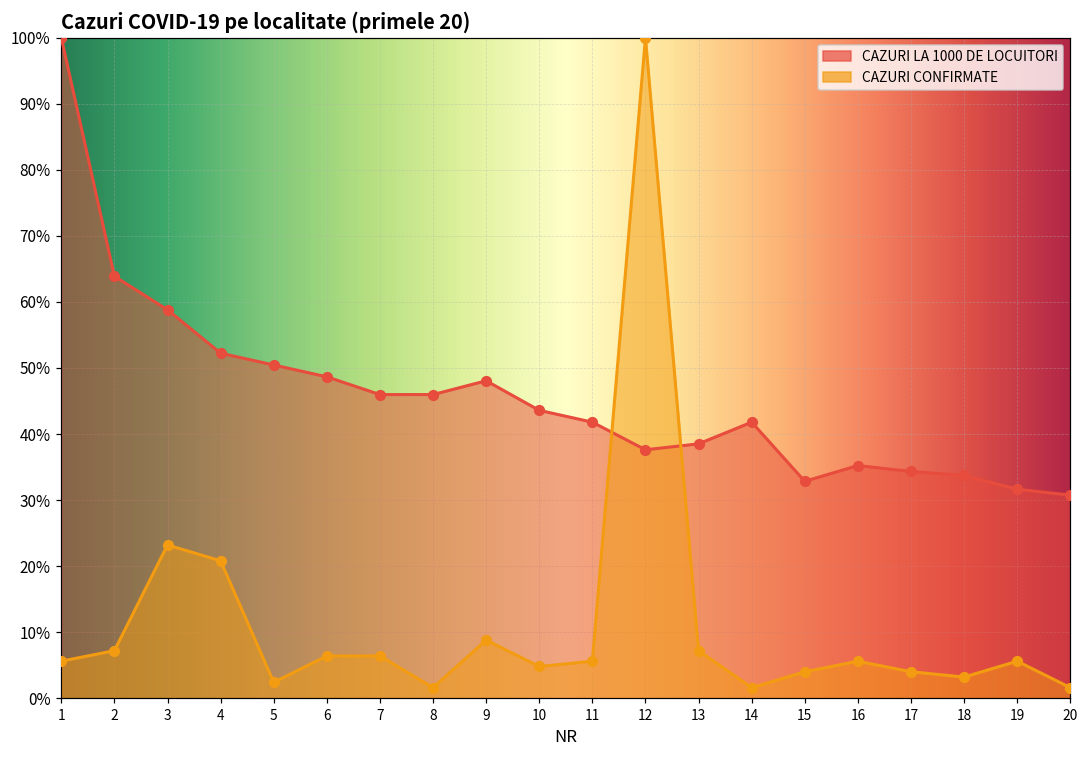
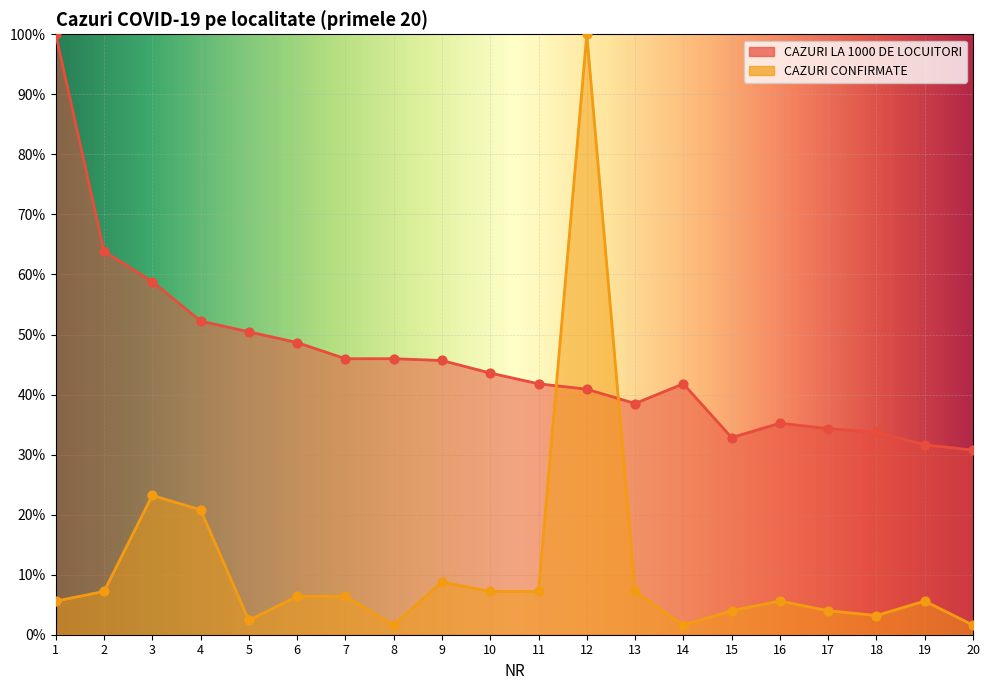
CAZURI LA 1000 DE LOCUITORI, 9: 48% -> 46%
CAZURI CONFIRMATE, 10: 5% -> 7%
CAZURI CONFIRMATE, 11: 6% -> 7%
CAZURI LA 1000 DE LOCUITORI, 12: 38% -> 41%
